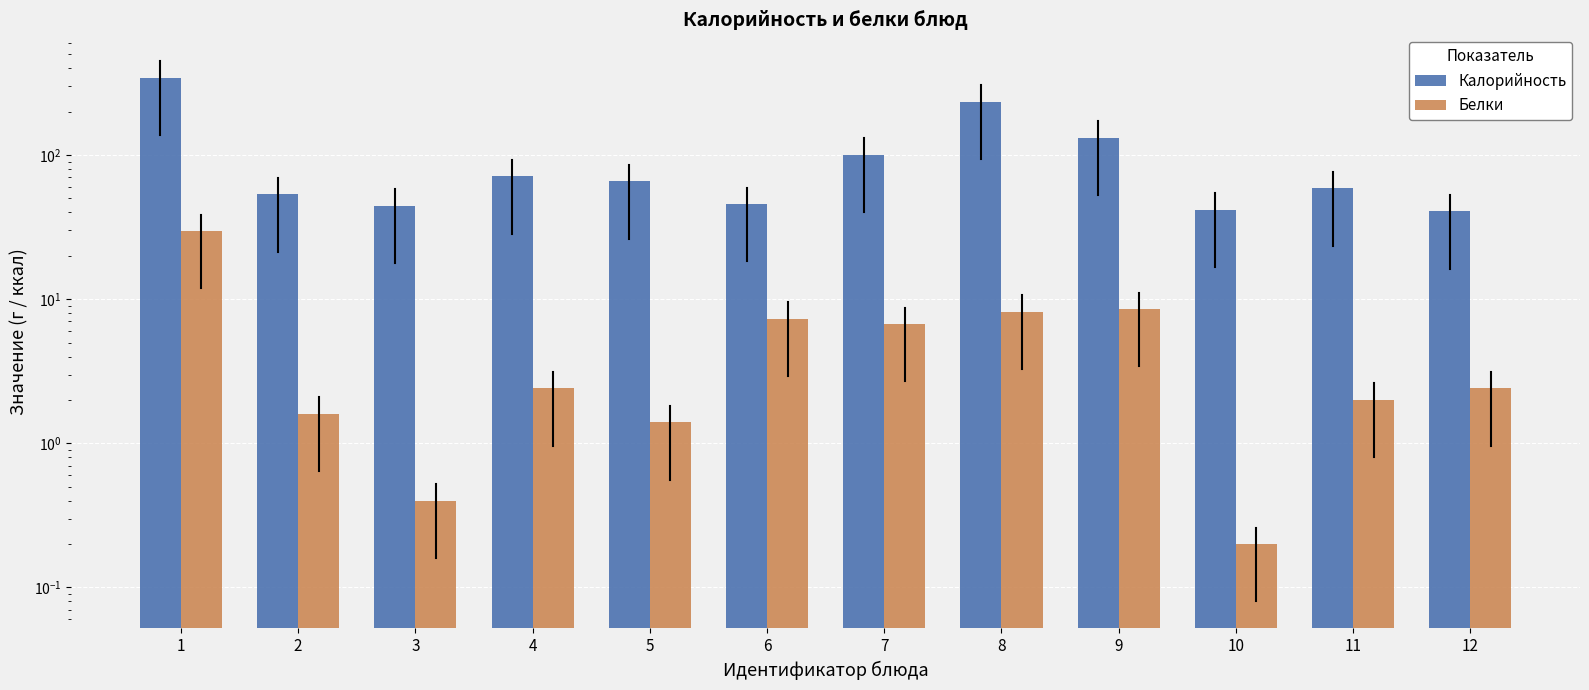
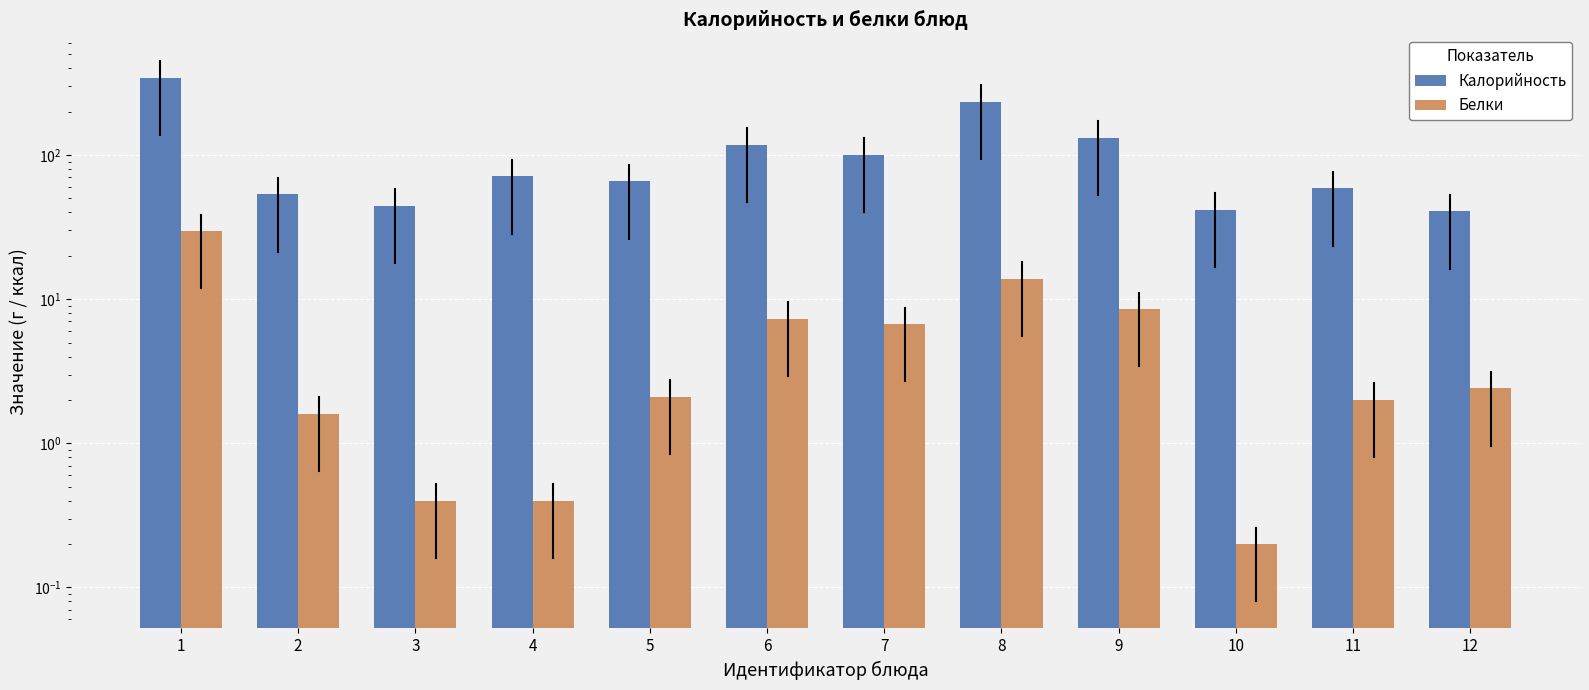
Белки, 4: 2.4 -> 0.4
Белки, 5: 1.4 -> 2.1
Калорийность, 6: 46 -> 120
Белки, 8: 8 -> 14
